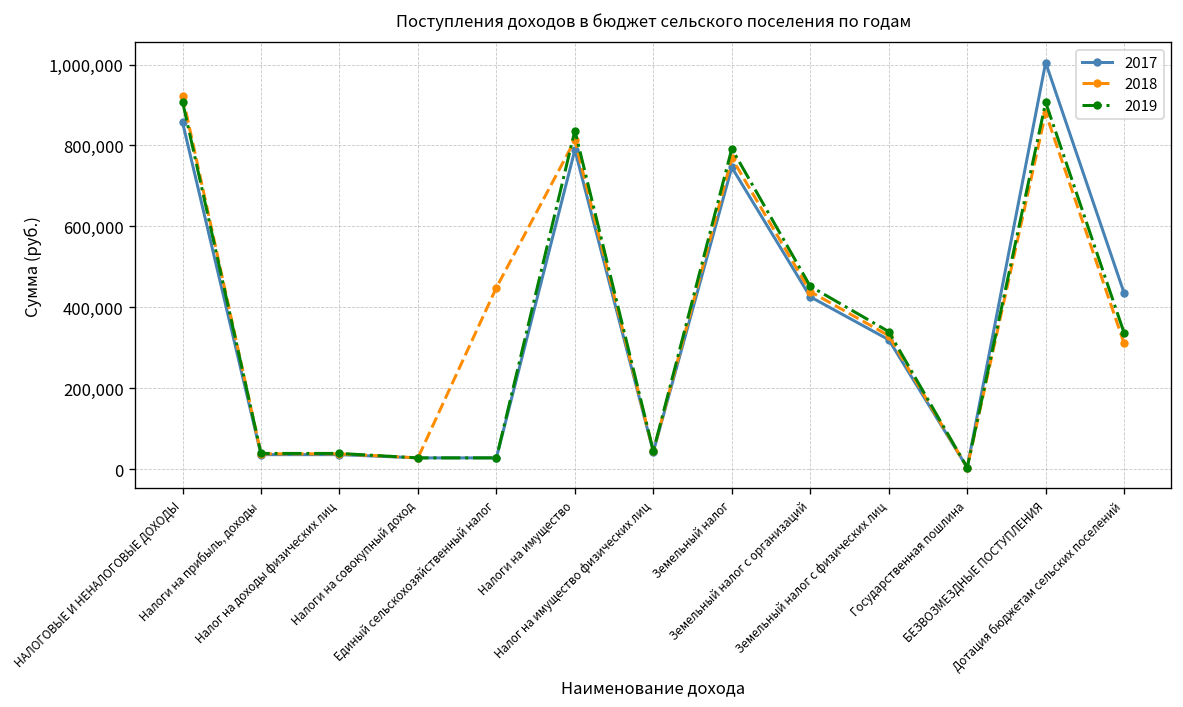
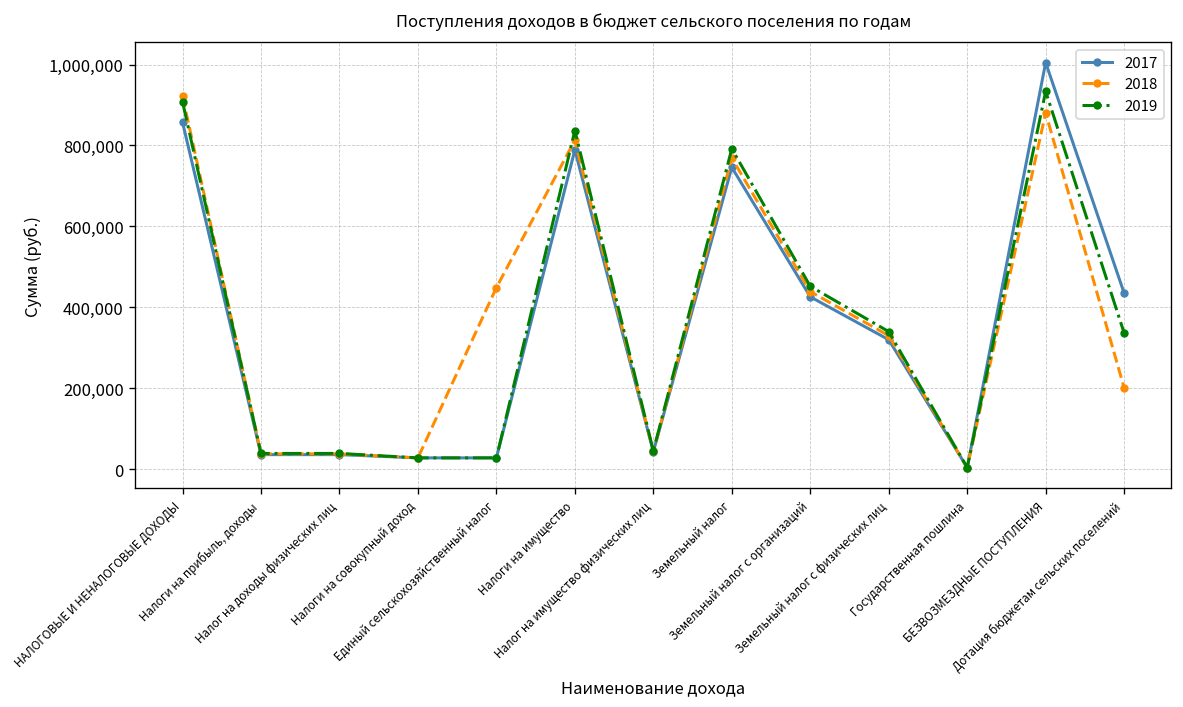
2019, БЕЗВОЗМЕЗДНЫЕ ПОСТУПЛЕНИЯ: 910,000 -> 930,000
2018, Дотация бюджетам сельских поселений: 310,000 -> 200,000
